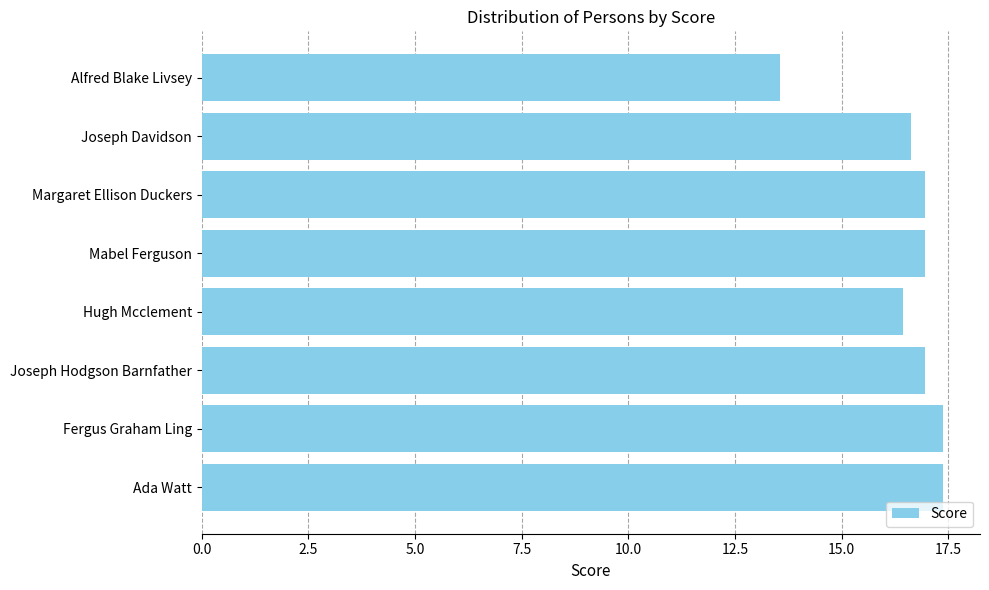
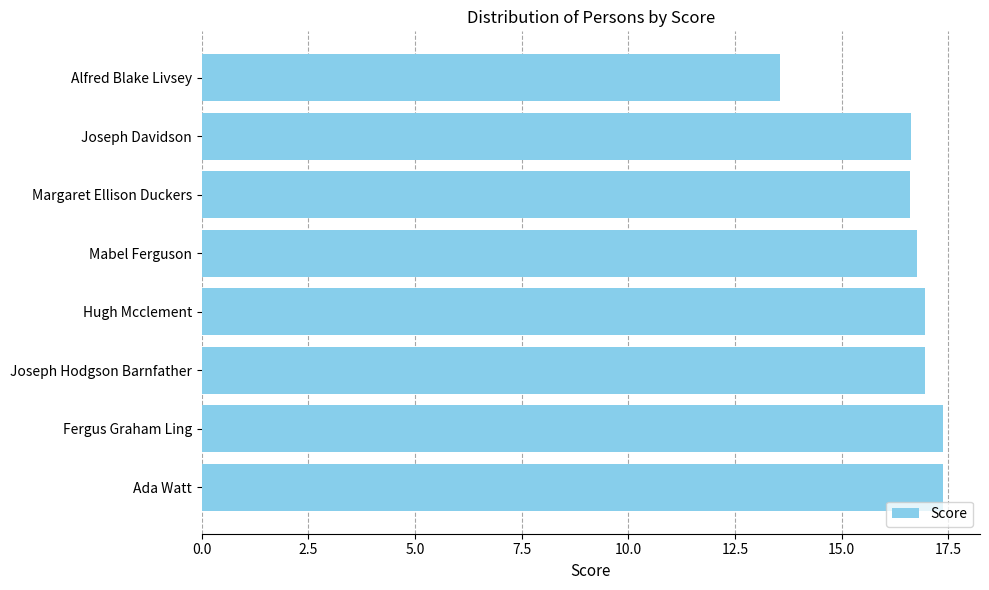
Margaret Ellison Duckers: 17.0 -> 16.6
Mabel Ferguson: 17.0 -> 16.8
Hugh Mcclement: 16.4 -> 17.0
